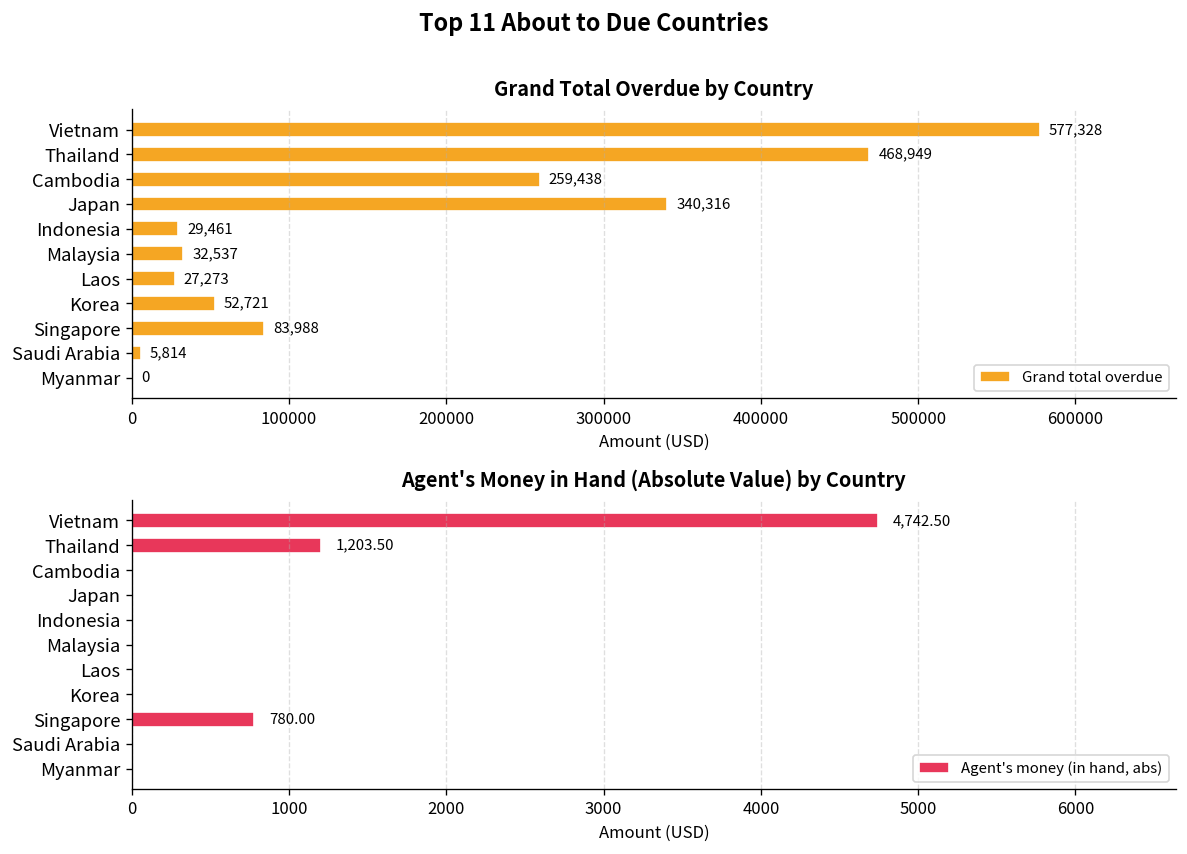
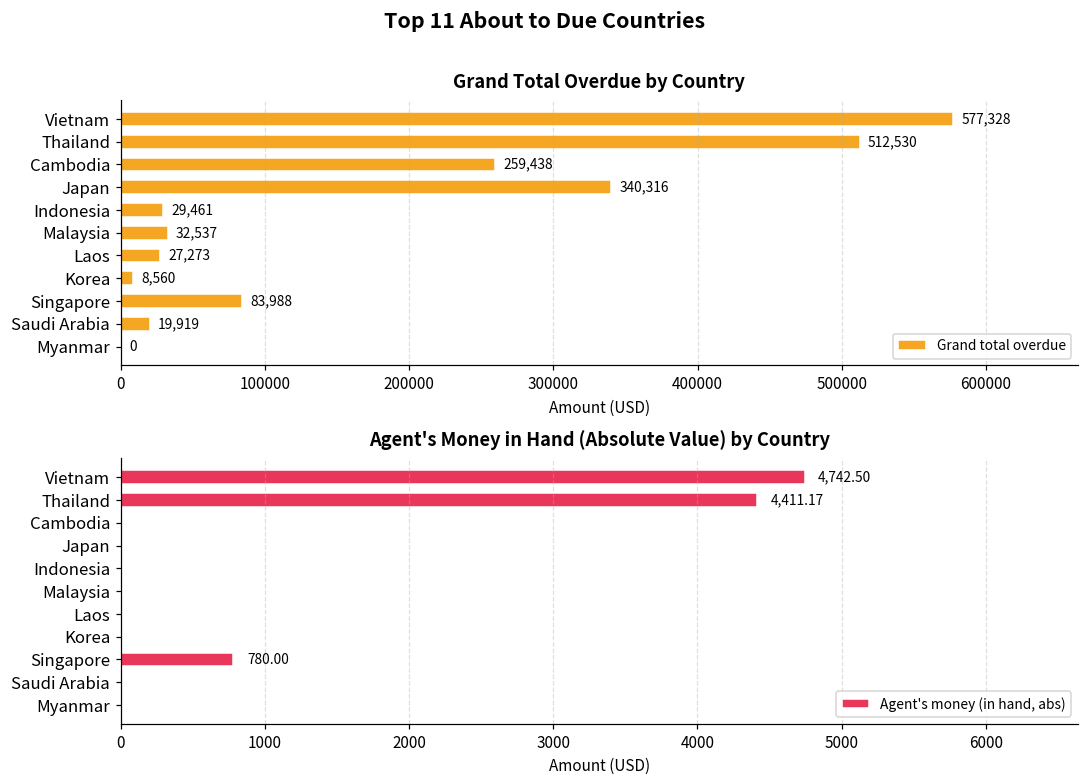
Grand Total Overdue by Country, Thailand: 468,949 -> 512,530
Grand Total Overdue by Country, Korea: 52,721 -> 8,560
Grand Total Overdue by Country, Saudi Arabia: 5,814 -> 19,919
Agent's Money in Hand (Absolute Value) by Country, Thailand: 1,203.50 -> 4,411.17
